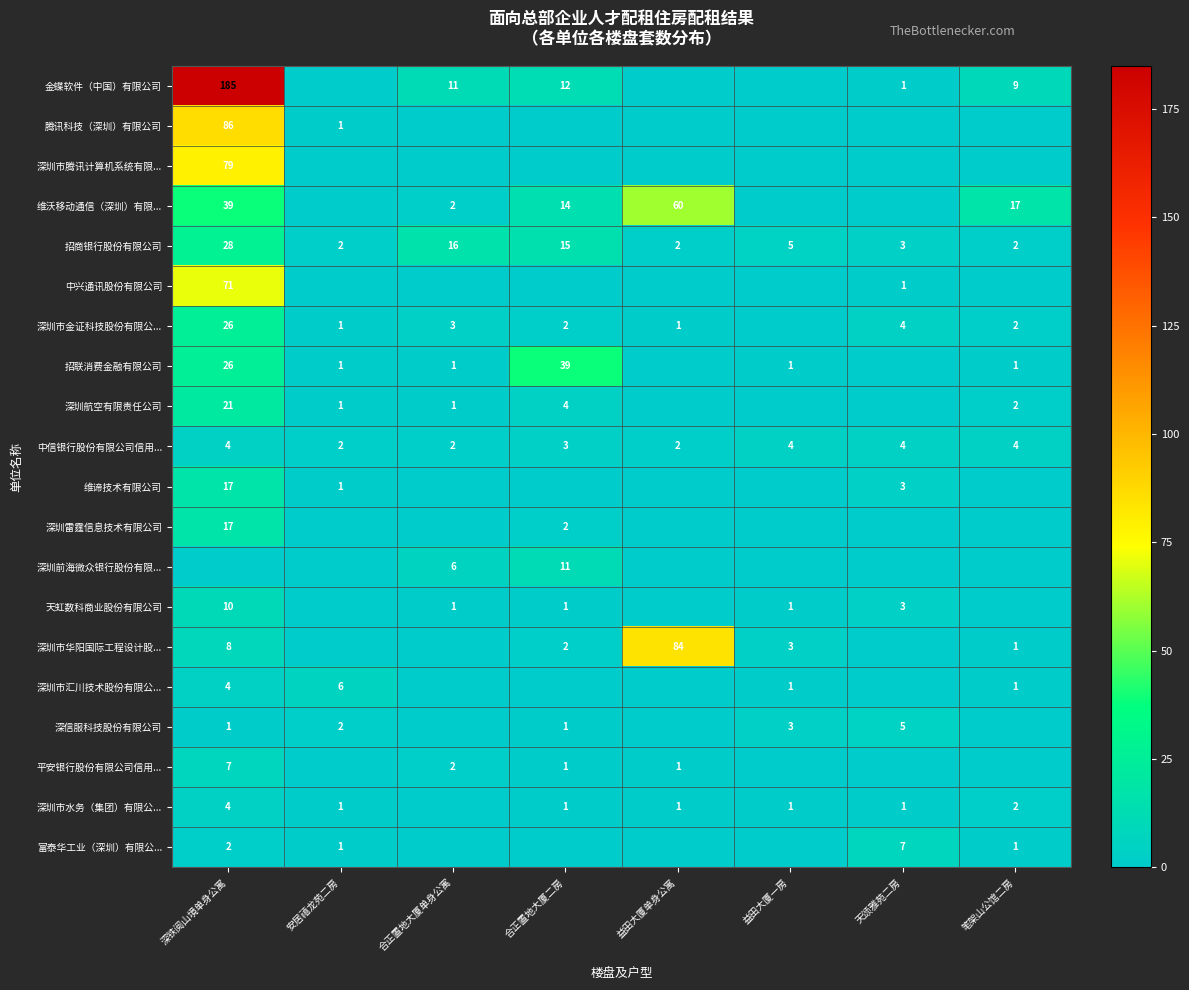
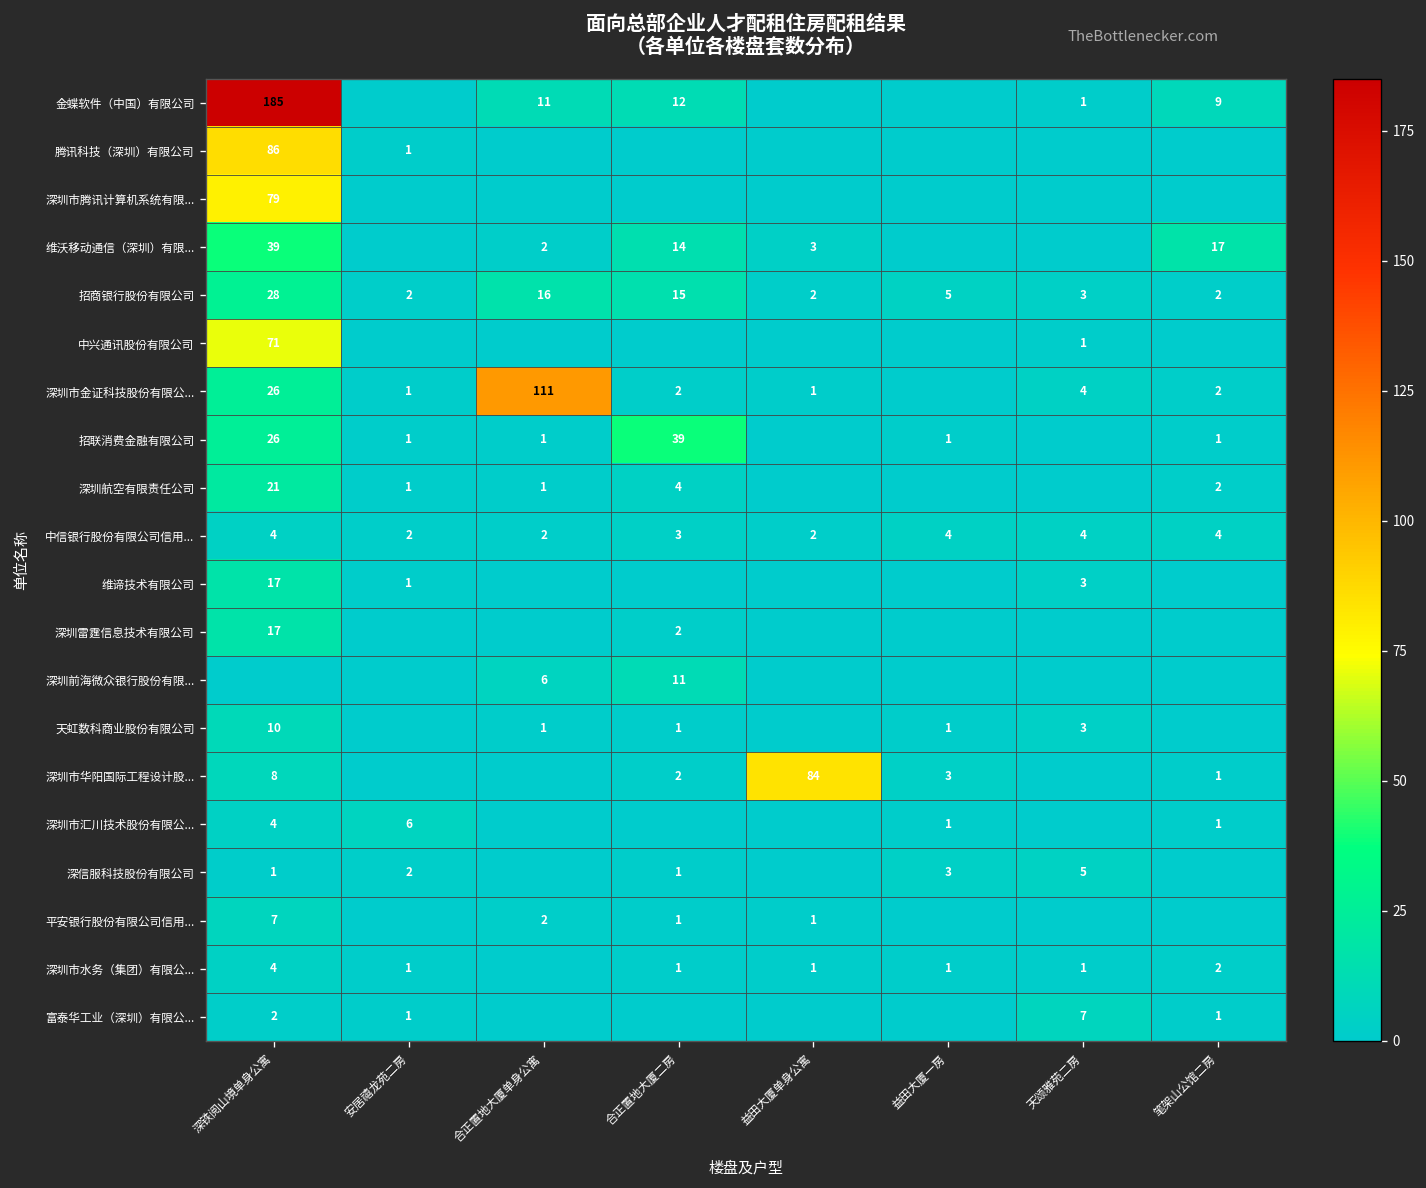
维沃移动通信（深圳）有限..., 益田大厦单身公寓: 60 -> 3
深圳市金证科技股份有限公..., 合正置地大厦单身公寓: 3 -> 111
